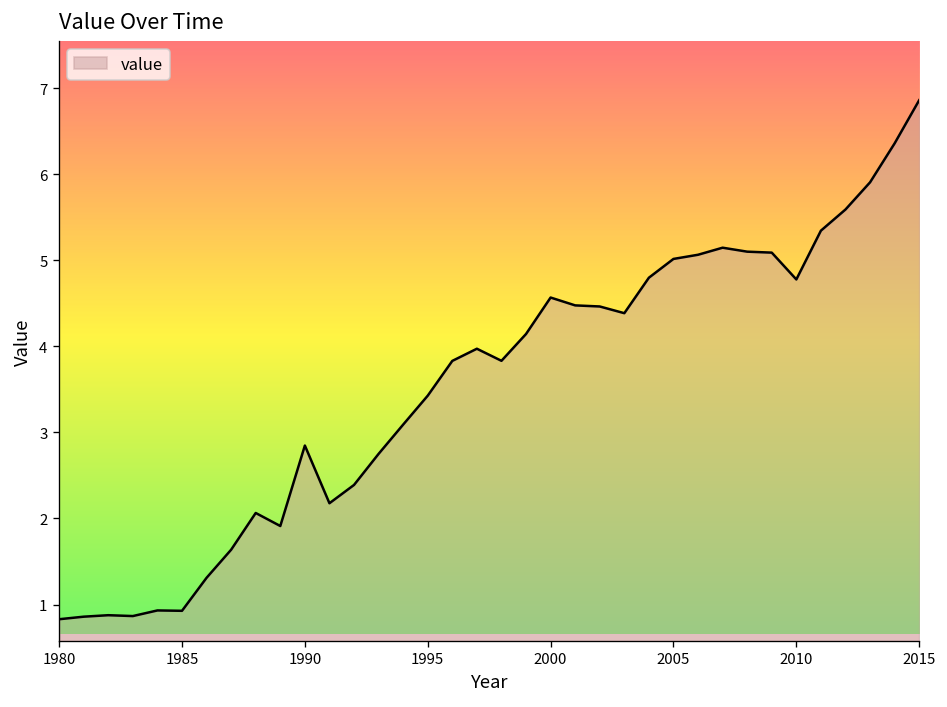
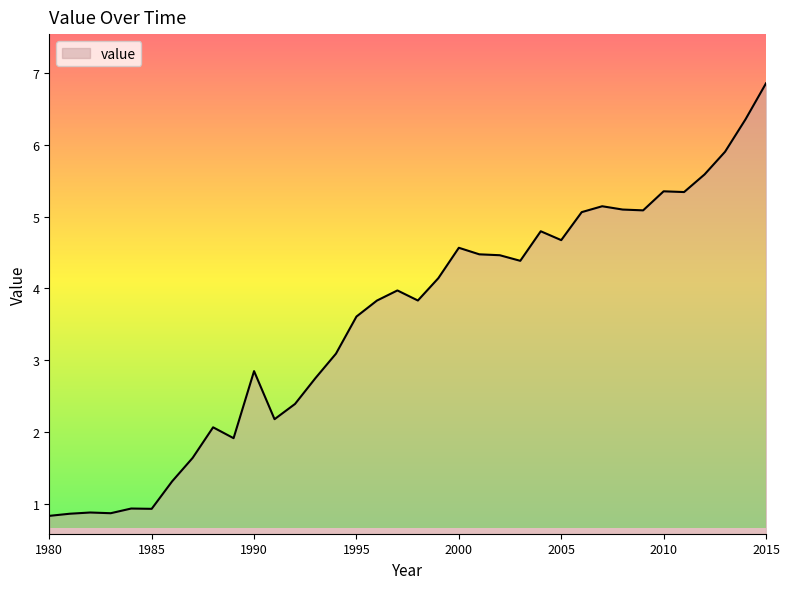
1995: 3.4 -> 3.6
2005: 5.0 -> 4.7
2010: 4.8 -> 5.4
